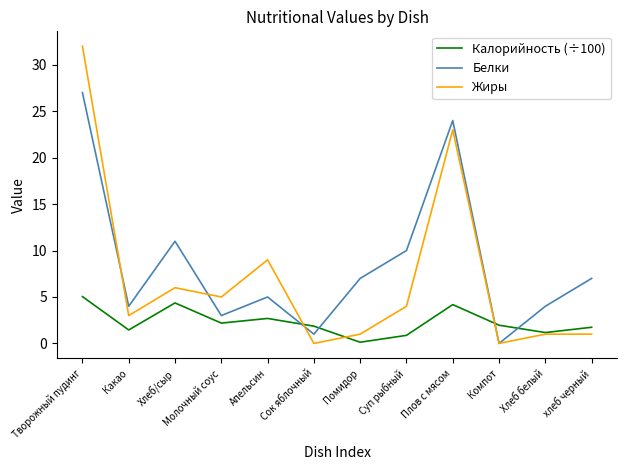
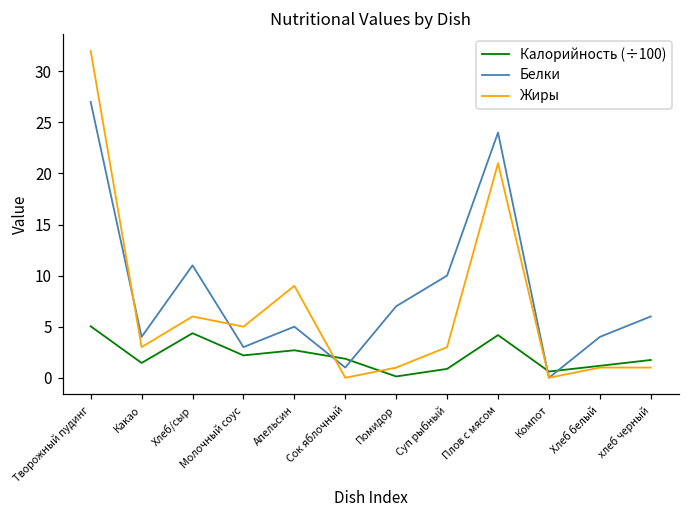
Жиры, Суп рыбный: 4 -> 3
Жиры, Плов с мясом: 23 -> 21
Калорийность (÷100), Компот: 2 -> 1
Белки, хлеб черный: 7 -> 6
